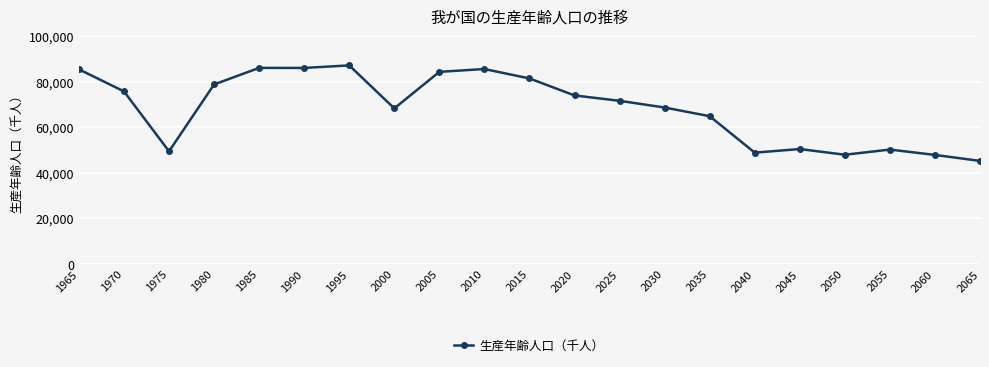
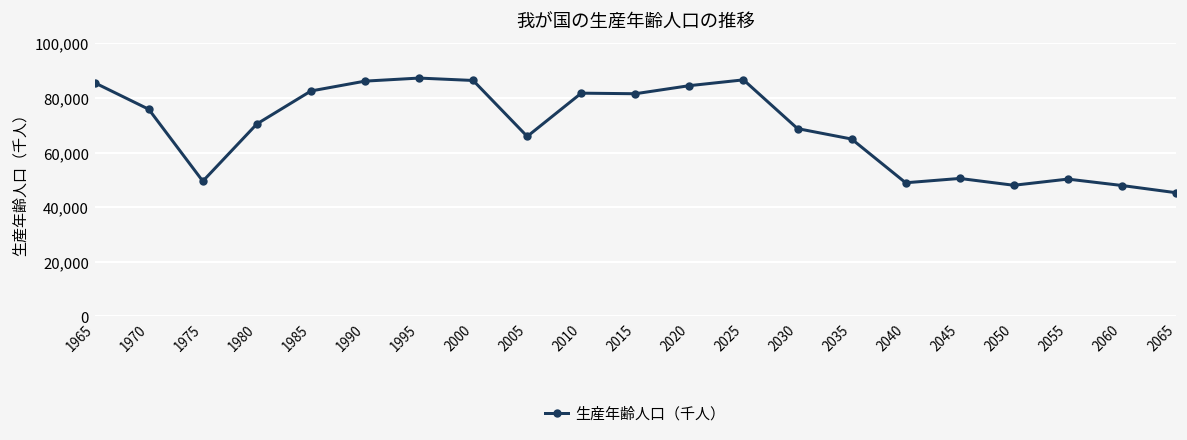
1980: 79,000 -> 70,000
1985: 86,000 -> 83,000
2000: 68,000 -> 86,000
2005: 84,000 -> 66,000
2010: 86,000 -> 82,000
2020: 74,000 -> 84,000
2025: 72,000 -> 87,000
